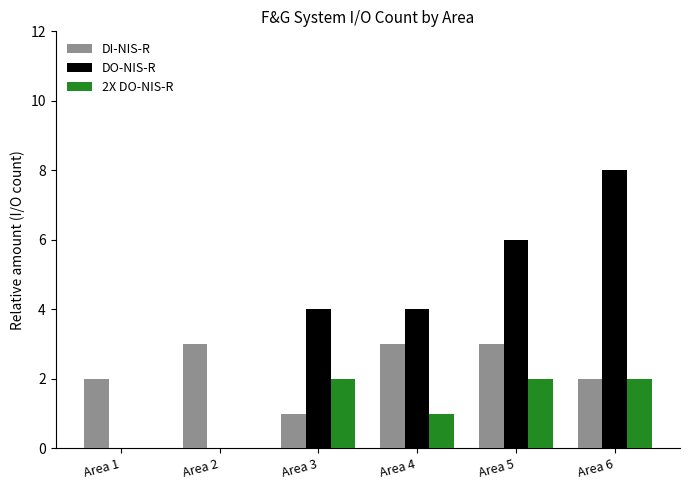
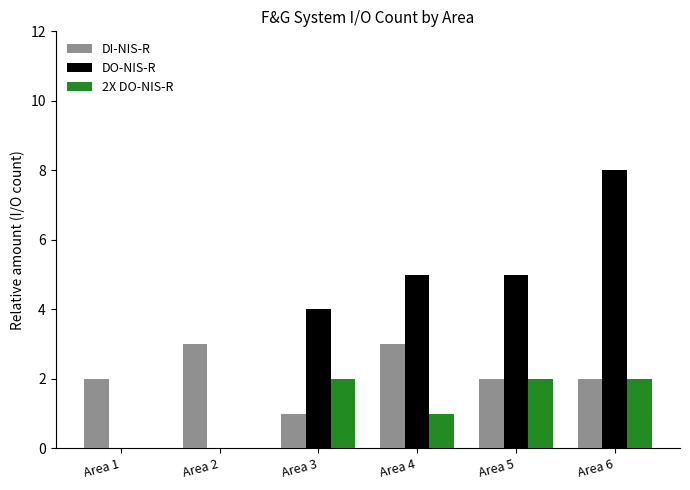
DO-NIS-R, Area 4: 4 -> 5
DI-NIS-R, Area 5: 3 -> 2
DO-NIS-R, Area 5: 6 -> 5
